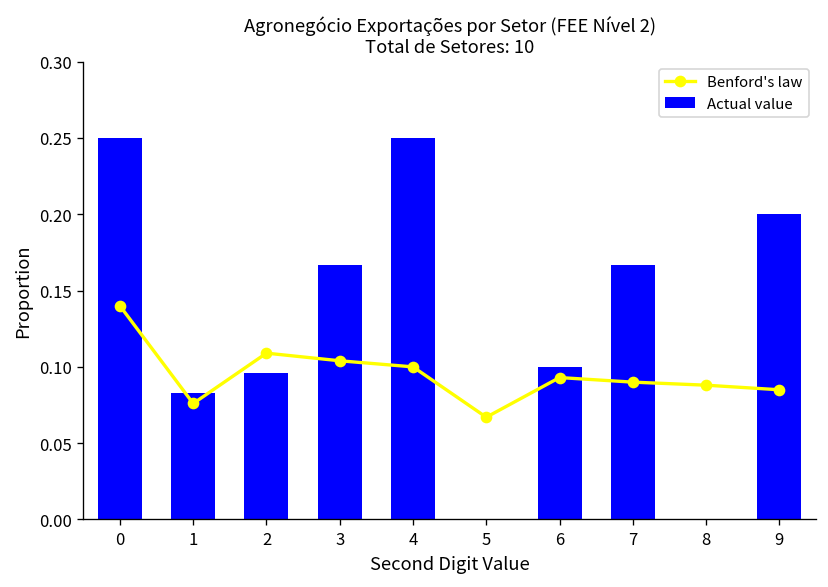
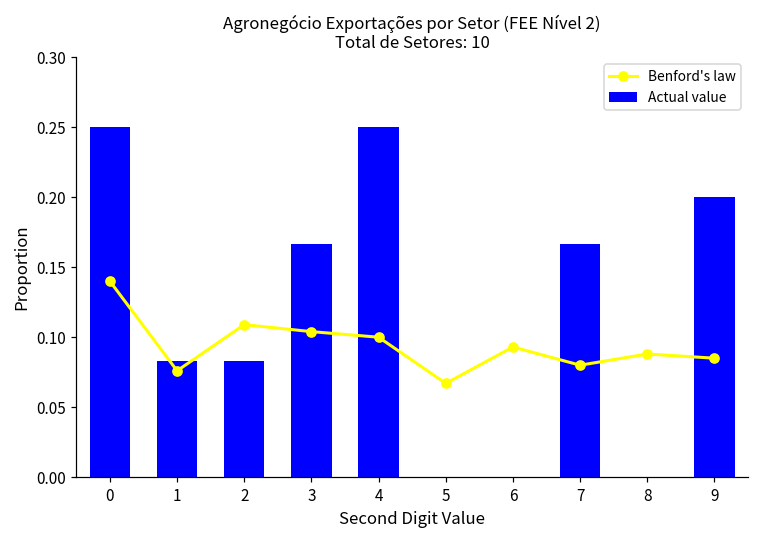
Actual value, 2: 0.096 -> 0.083
Actual value, 6: 0.1 -> 0.0
Benford's law, 7: 0.09 -> 0.08
